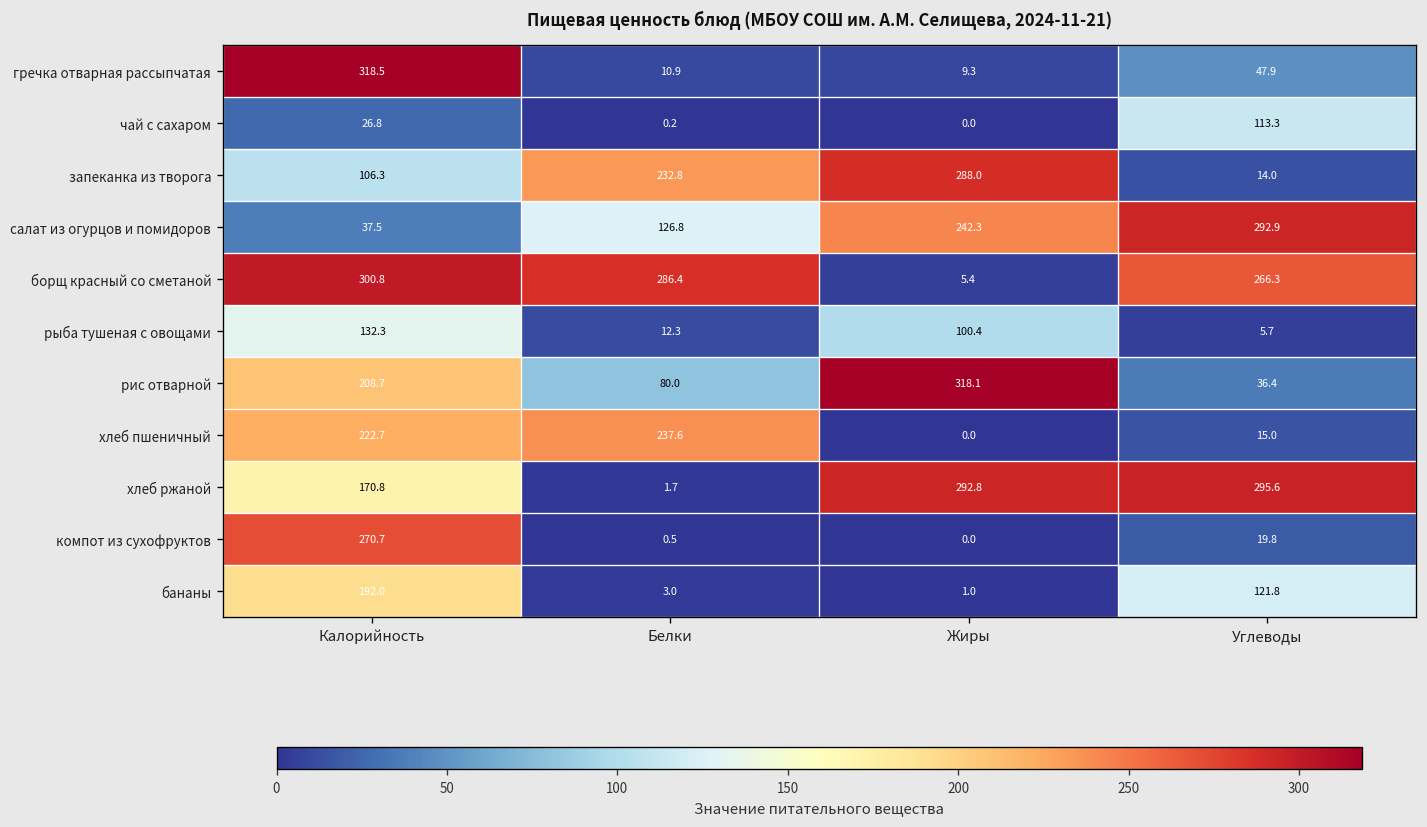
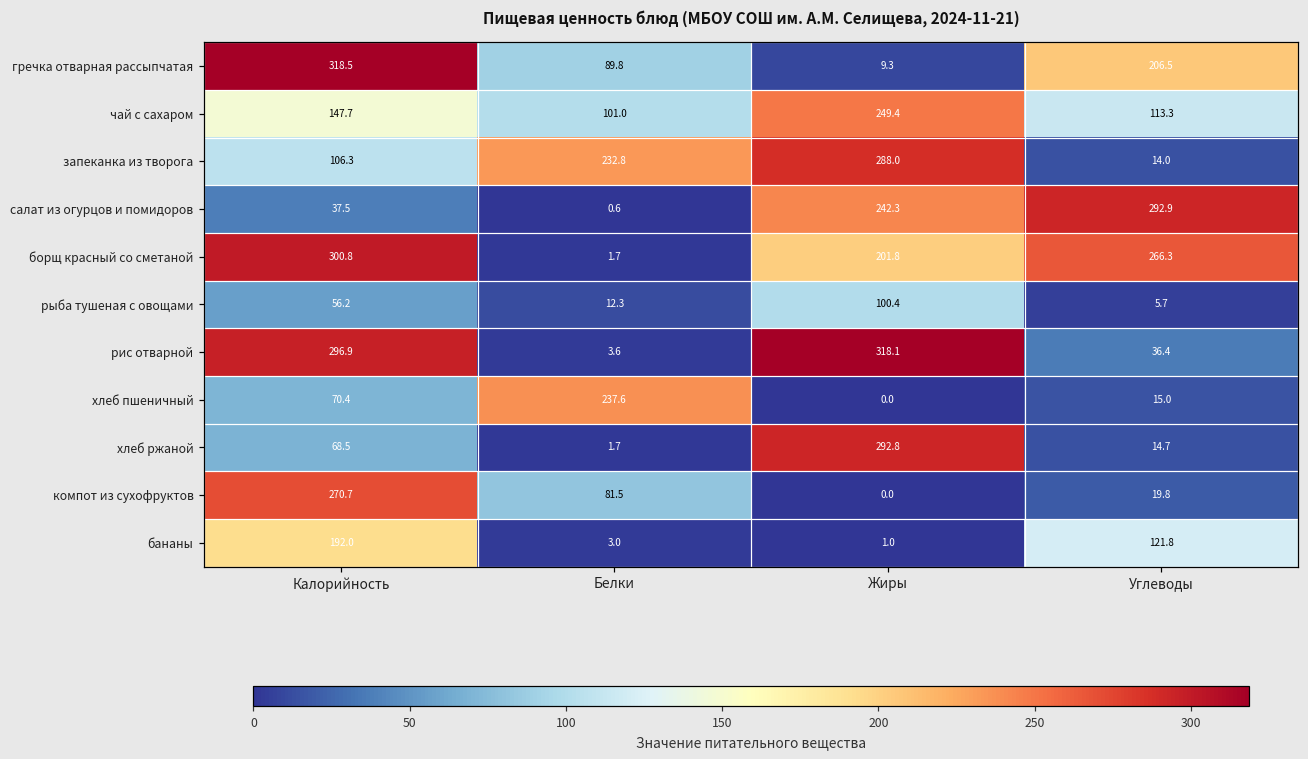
гречка отварная рассыпчатая, Белки: 10.9 -> 89.8
гречка отварная рассыпчатая, Углеводы: 47.9 -> 206.5
чай с сахаром, Калорийность: 26.8 -> 147.7
чай с сахаром, Белки: 0.2 -> 101.0
чай с сахаром, Жиры: 0.0 -> 249.4
салат из огурцов и помидоров, Белки: 126.8 -> 0.6
борщ красный со сметаной, Белки: 286.4 -> 1.7
борщ красный со сметаной, Жиры: 5.4 -> 201.8
рыба тушеная с овощами, Калорийность: 132.3 -> 56.2
рис отварной, Калорийность: 208.7 -> 296.9
рис отварной, Белки: 80.0 -> 3.6
хлеб пшеничный, Калорийность: 222.7 -> 70.4
хлеб ржаной, Калорийность: 170.8 -> 68.5
хлеб ржаной, Углеводы: 295.6 -> 14.7
компот из сухофруктов, Белки: 0.5 -> 81.5
